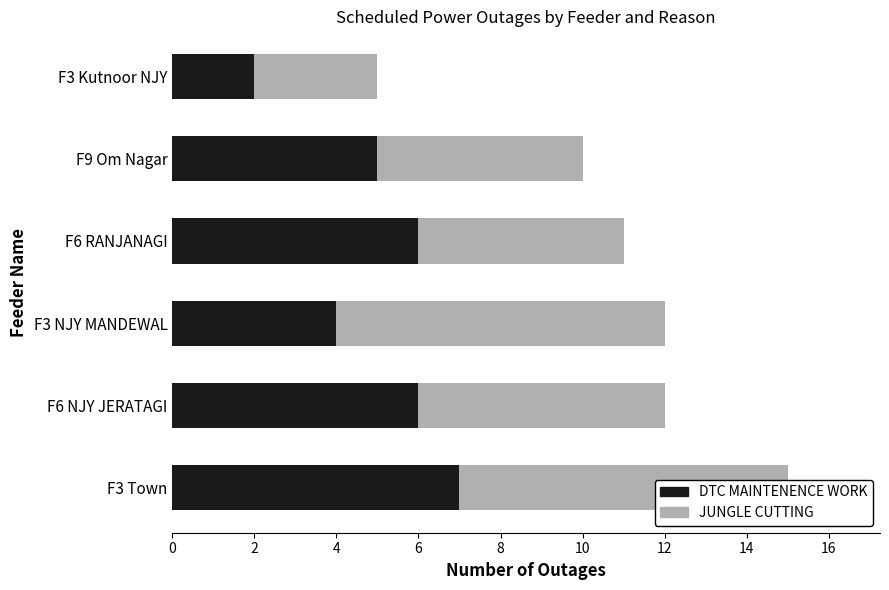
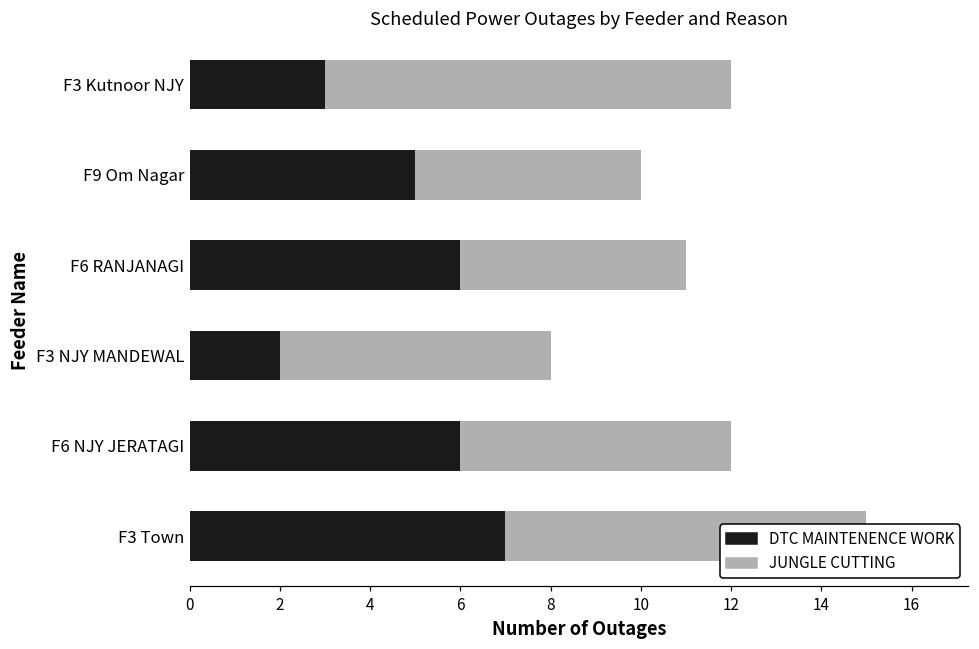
DTC MAINTENENCE WORK, F3 Kutnoor NJY: 2 -> 3
JUNGLE CUTTING, F3 Kutnoor NJY: 3 -> 9
DTC MAINTENENCE WORK, F3 NJY MANDEWAL: 4 -> 2
JUNGLE CUTTING, F3 NJY MANDEWAL: 8 -> 6
